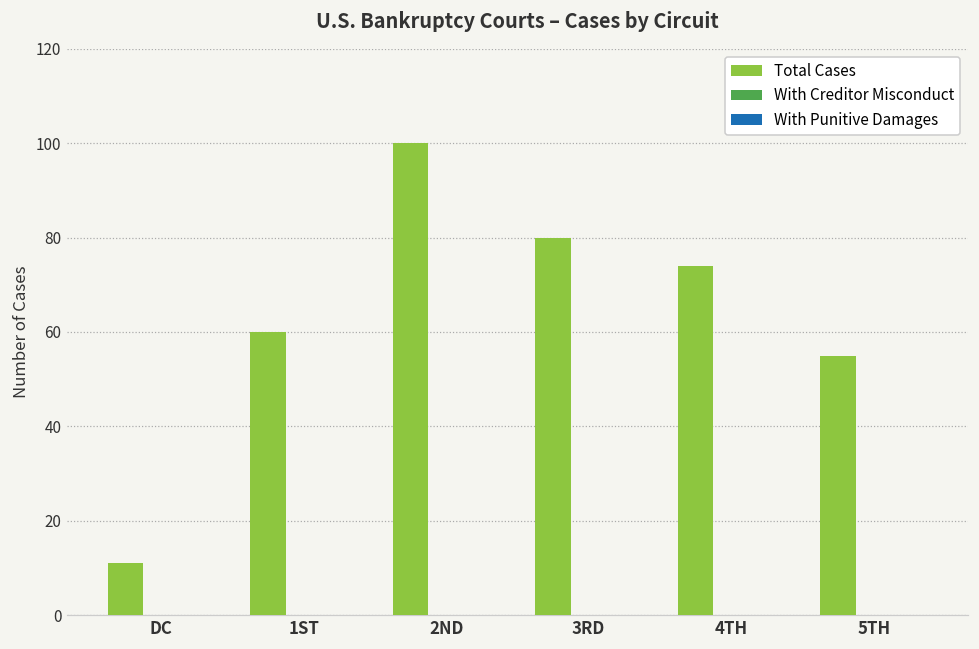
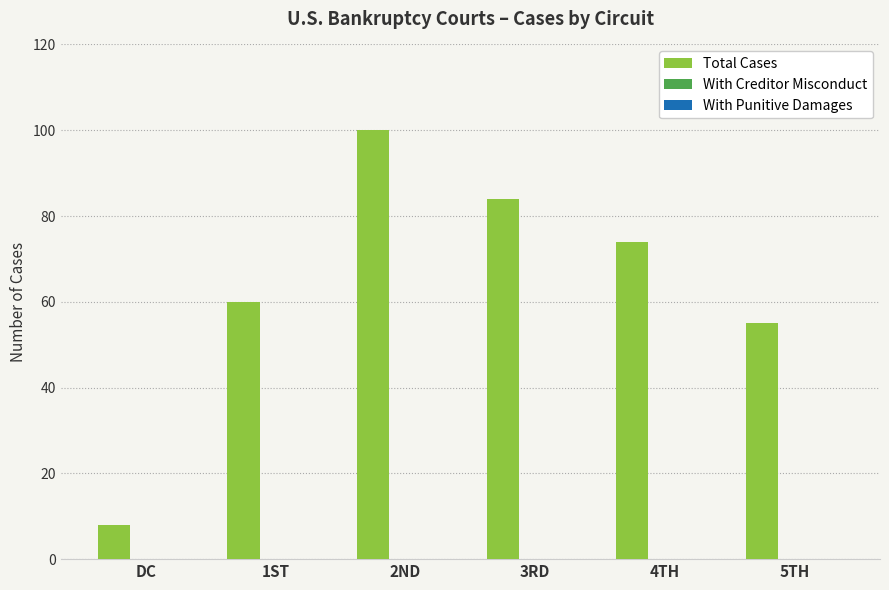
Total Cases, DC: 11 -> 8
Total Cases, 3RD: 80 -> 84
